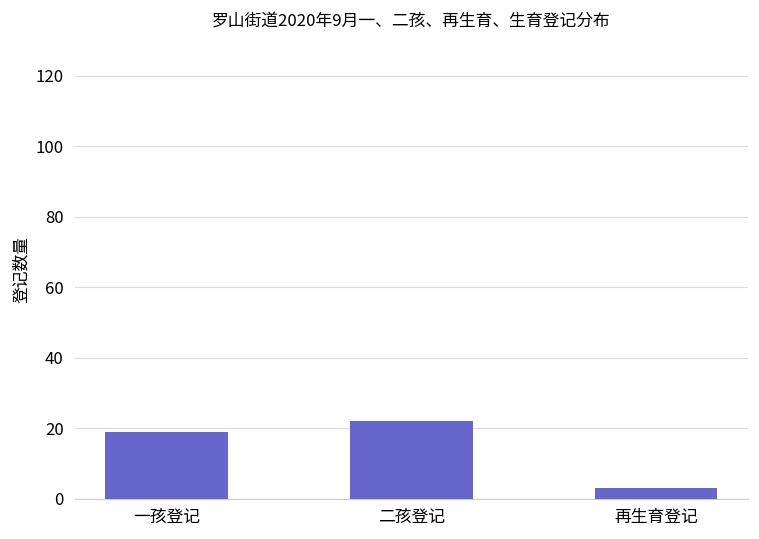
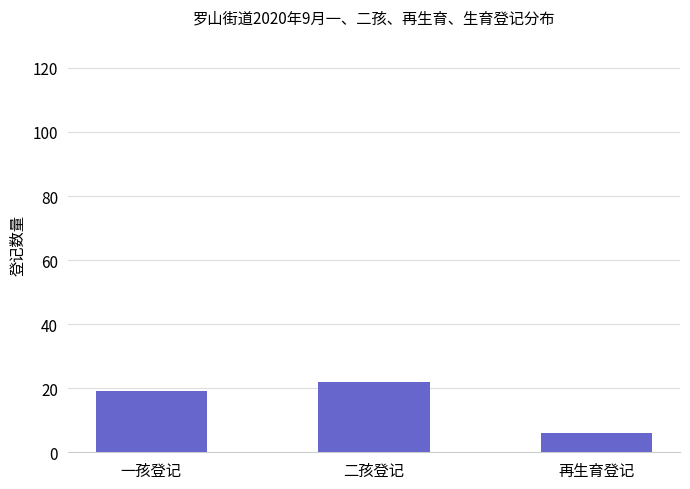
再生育登记: 3 -> 6
